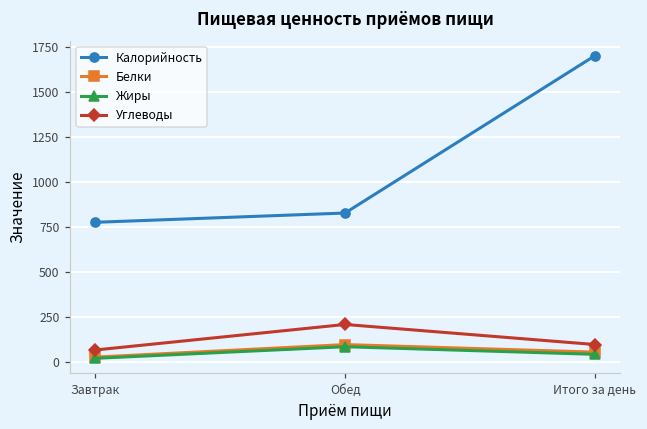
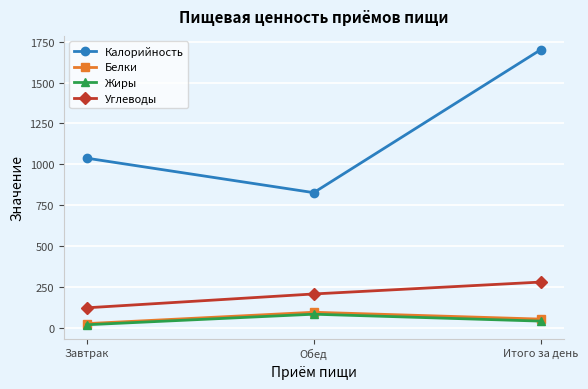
Калорийность, Завтрак: 780 -> 1040
Углеводы, Завтрак: 60 -> 120
Углеводы, Итого за день: 100 -> 280
